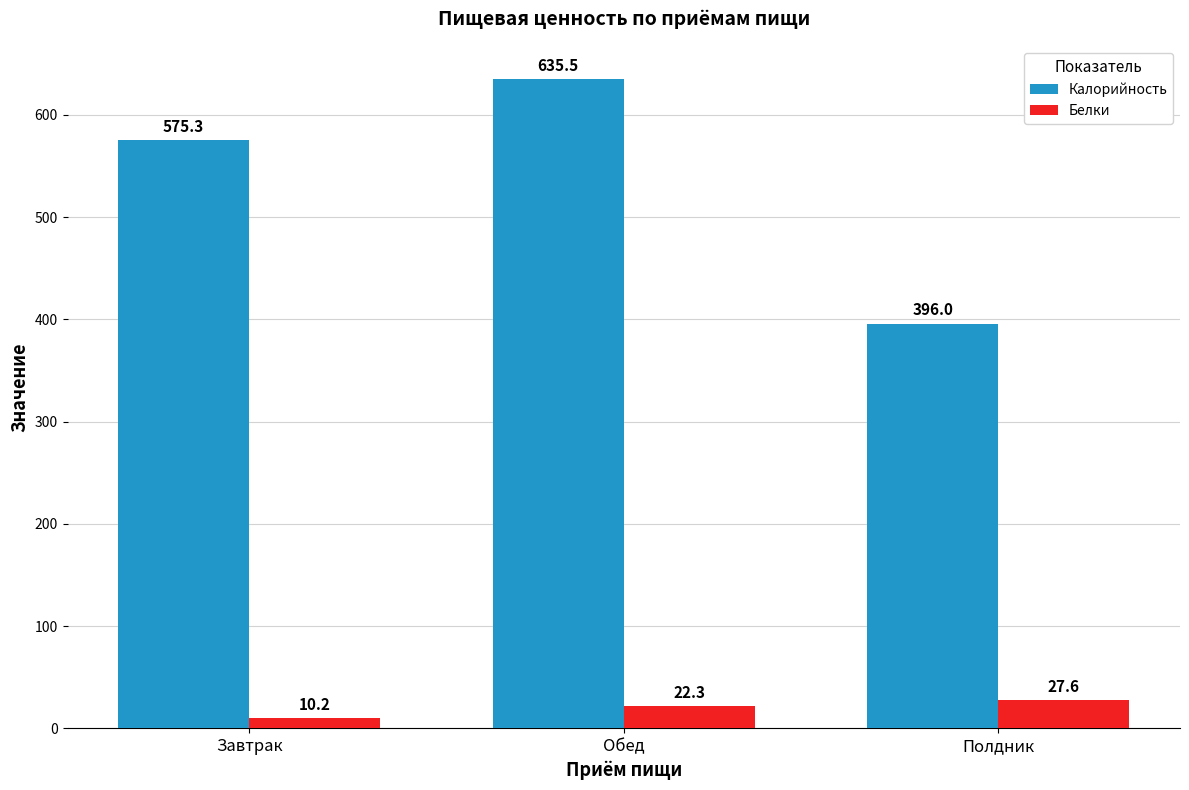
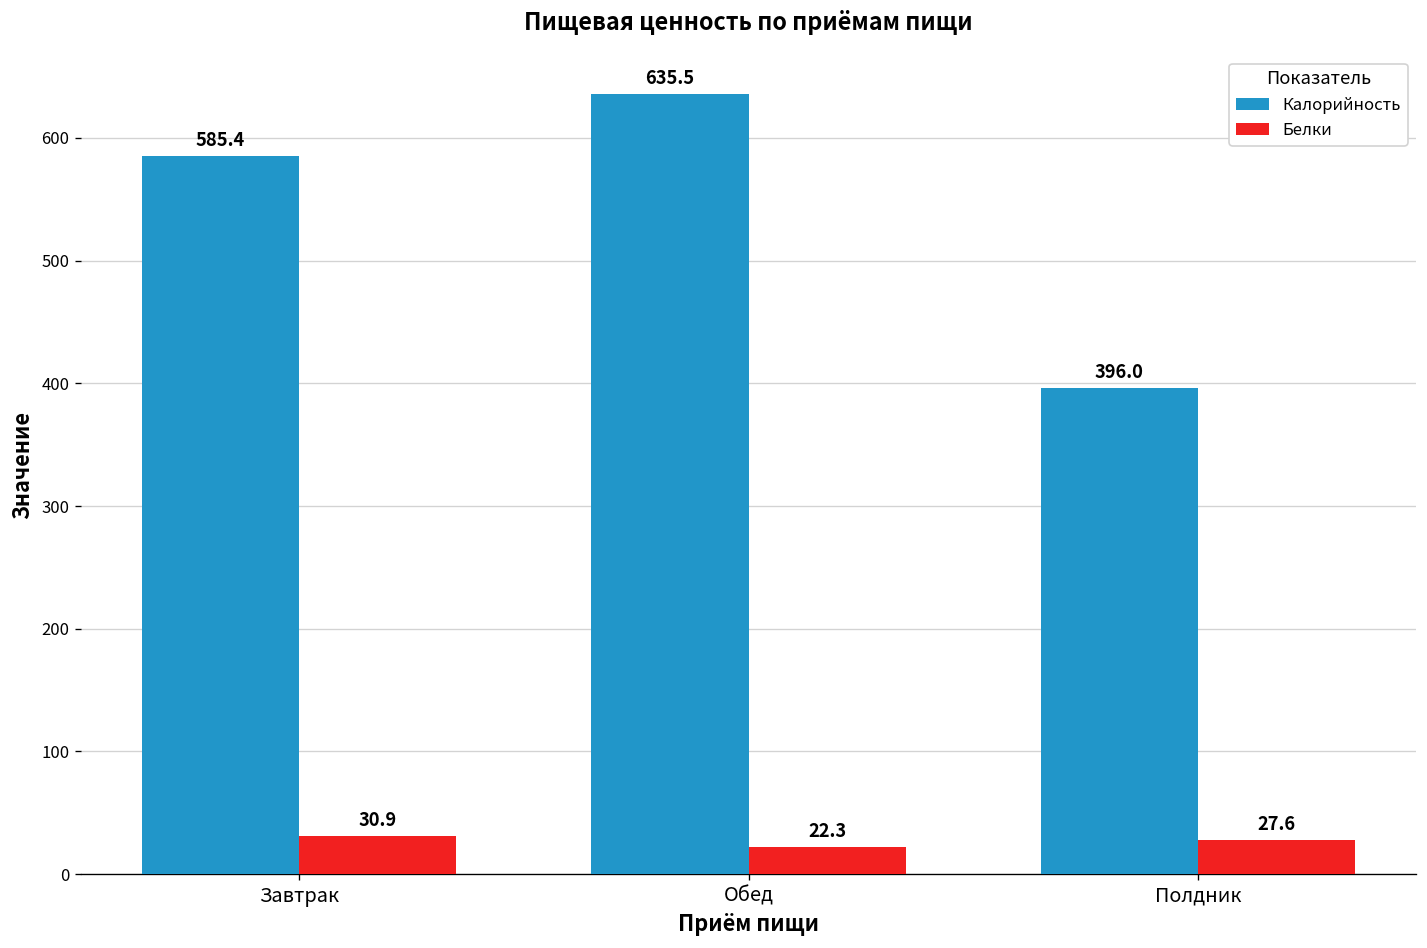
Калорийность, Завтрак: 575.3 -> 585.4
Белки, Завтрак: 10.2 -> 30.9
